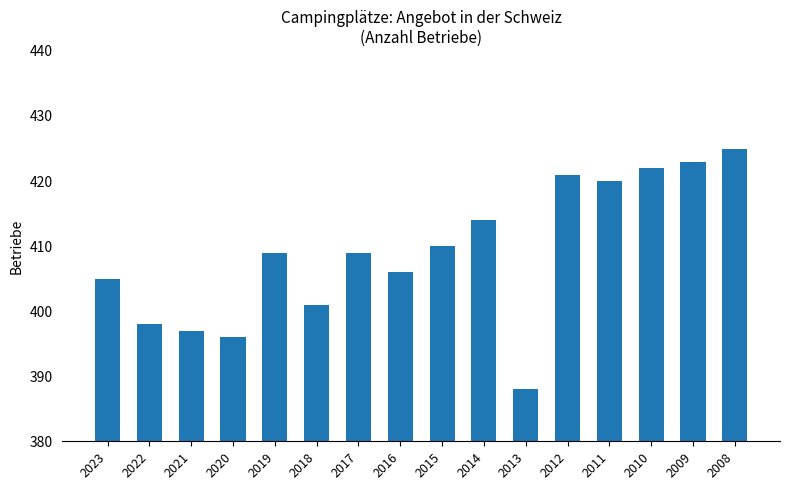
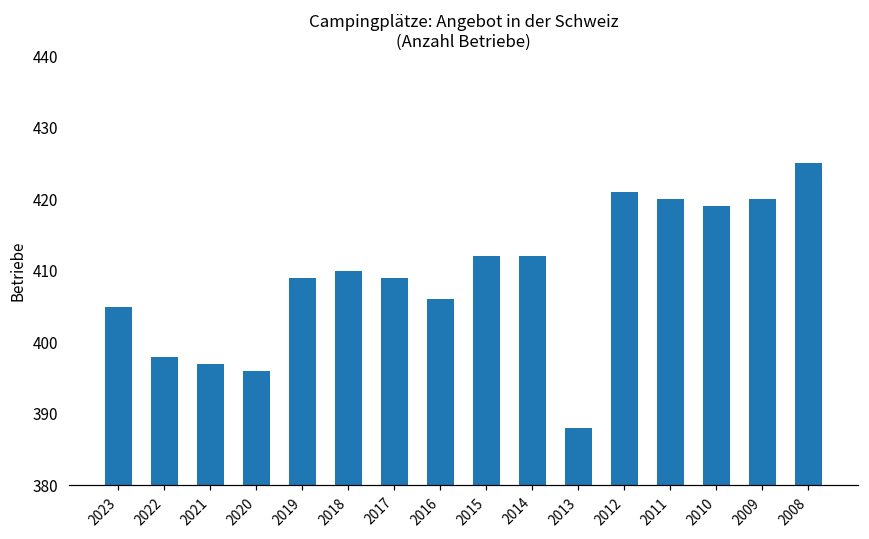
2018: 401 -> 410
2015: 410 -> 412
2014: 414 -> 412
2010: 422 -> 419
2009: 423 -> 420
